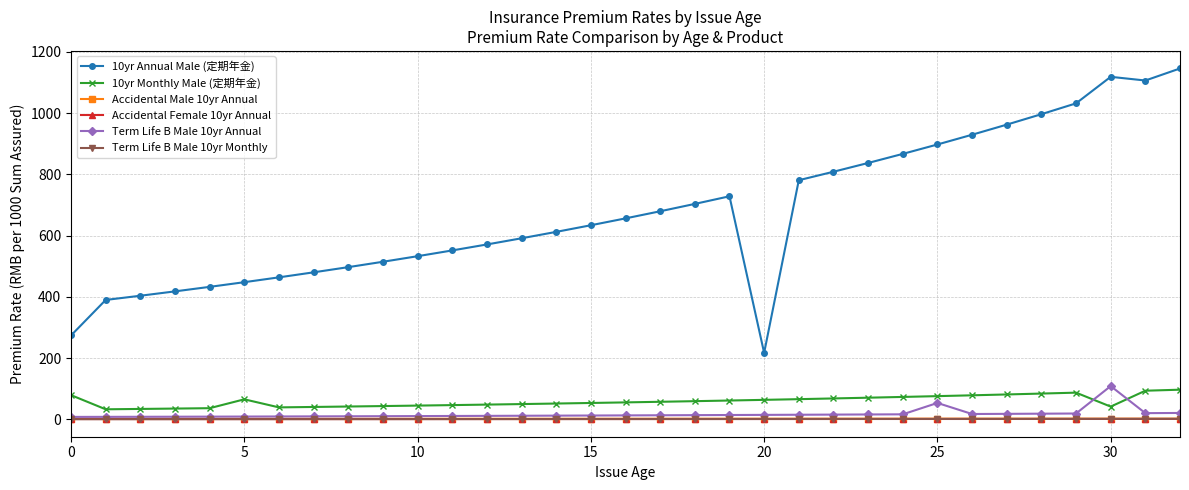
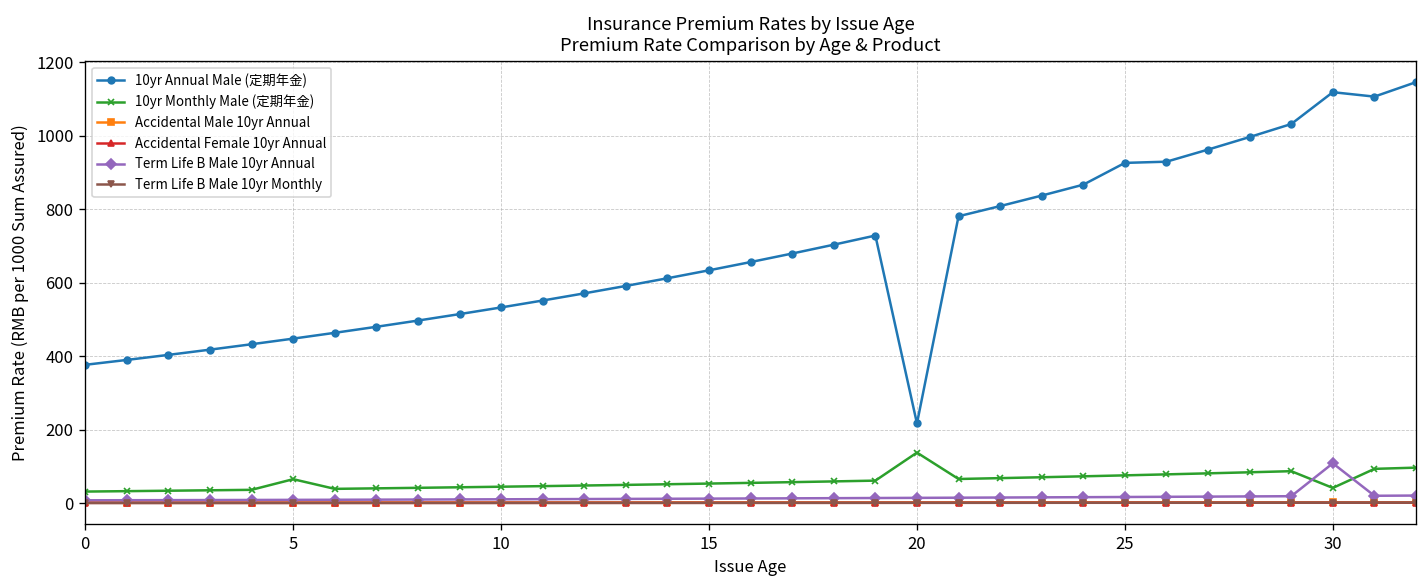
10yr Annual Male (定期年金), 0: 270 -> 380
10yr Monthly Male (定期年金), 0: 80 -> 30
10yr Monthly Male (定期年金), 20: 60 -> 140
10yr Annual Male (定期年金), 25: 900 -> 930
Term Life B Male 10yr Annual, 25: 50 -> 20
